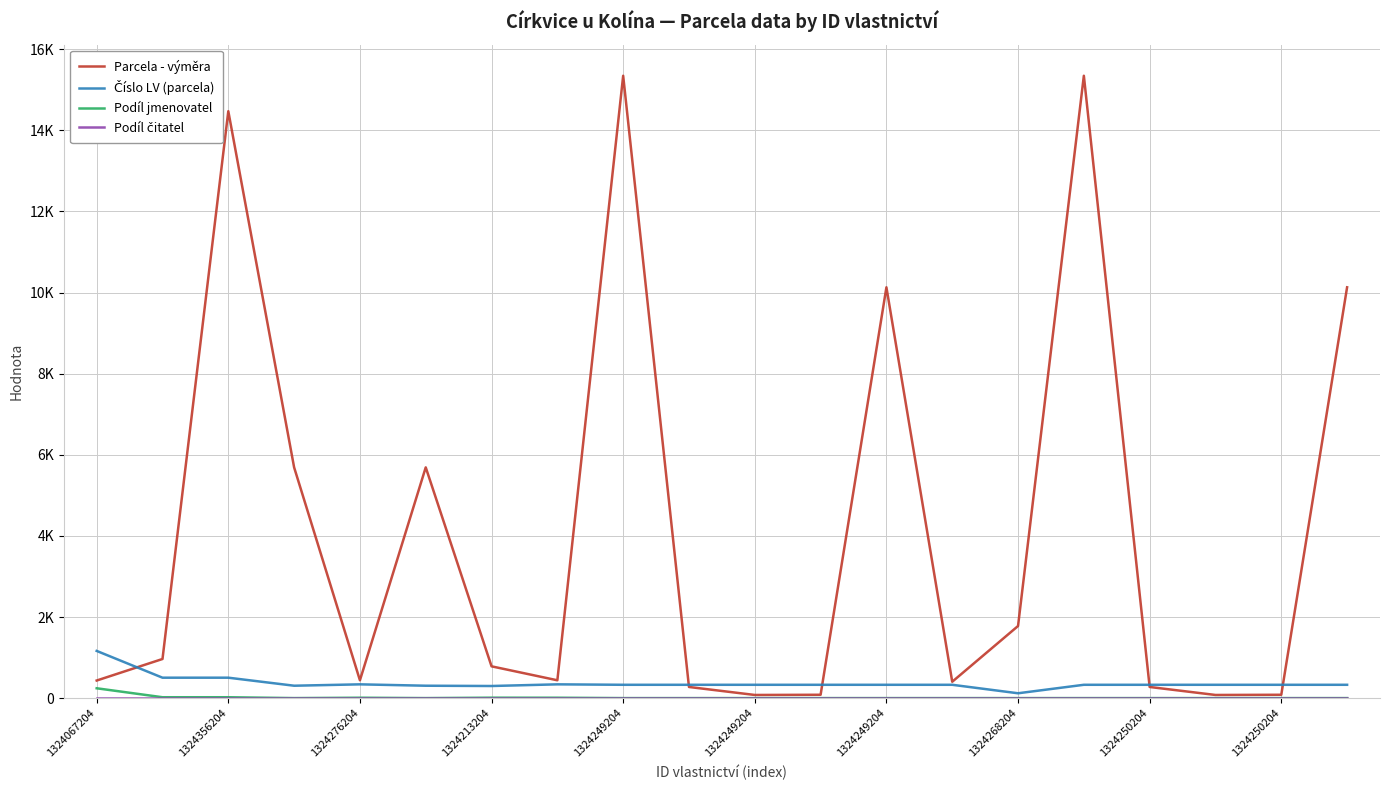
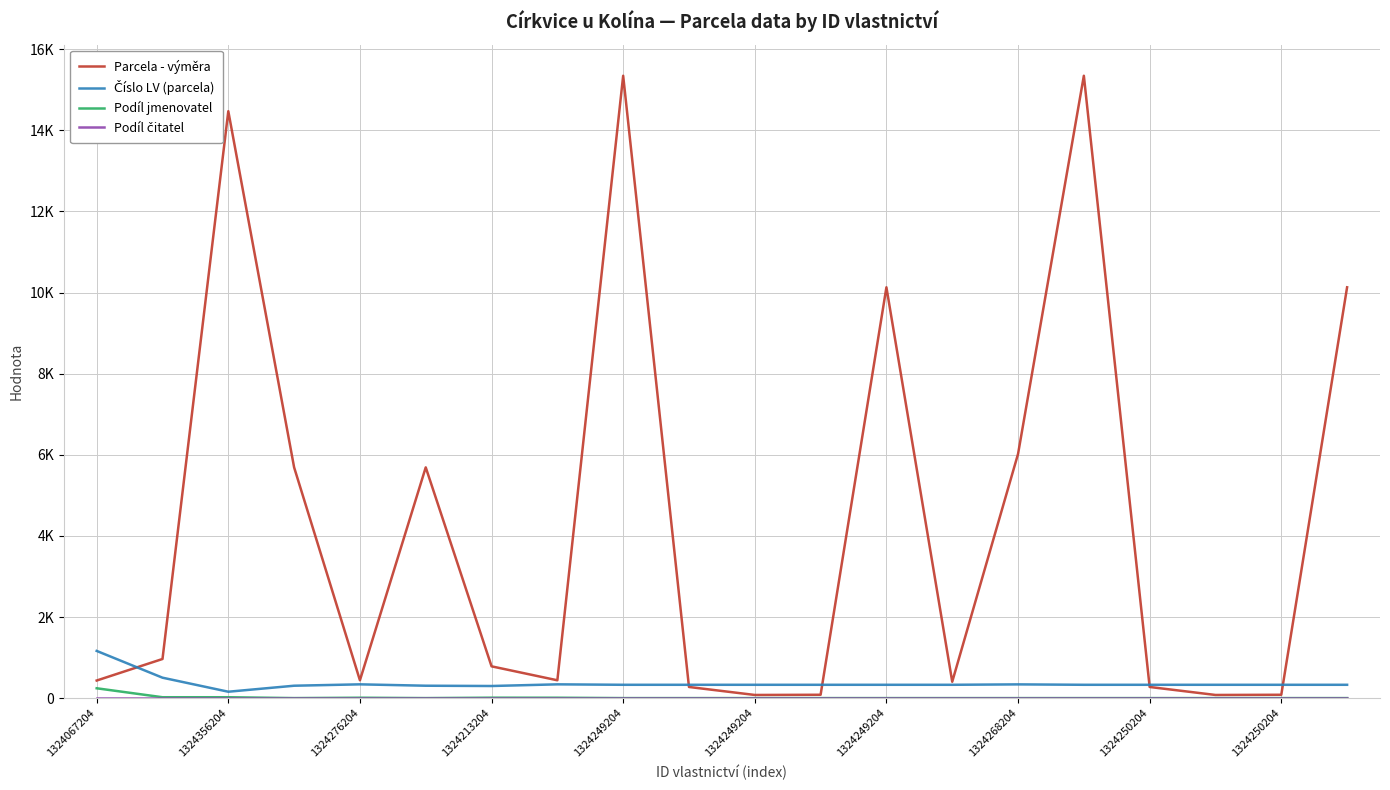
Číslo LV (parcela), 1324356204: 500 -> 200
Parcela - výměra, 1324268204: 1800 -> 6000
Číslo LV (parcela), 1324268204: 100 -> 300
